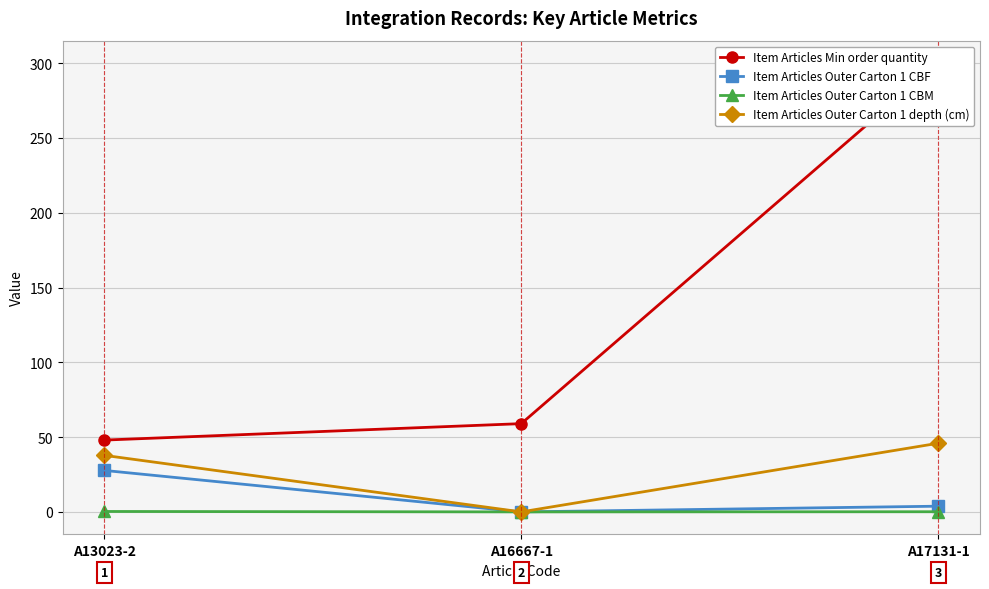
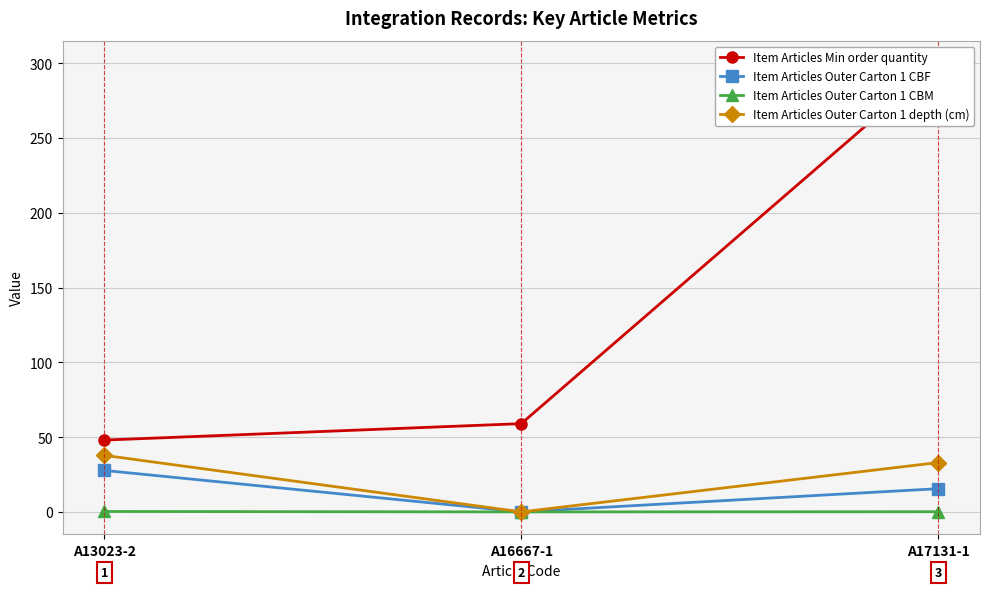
Item Articles Outer Carton 1 CBF, A17131-1: 4 -> 16
Item Articles Outer Carton 1 depth (cm), A17131-1: 46 -> 33
